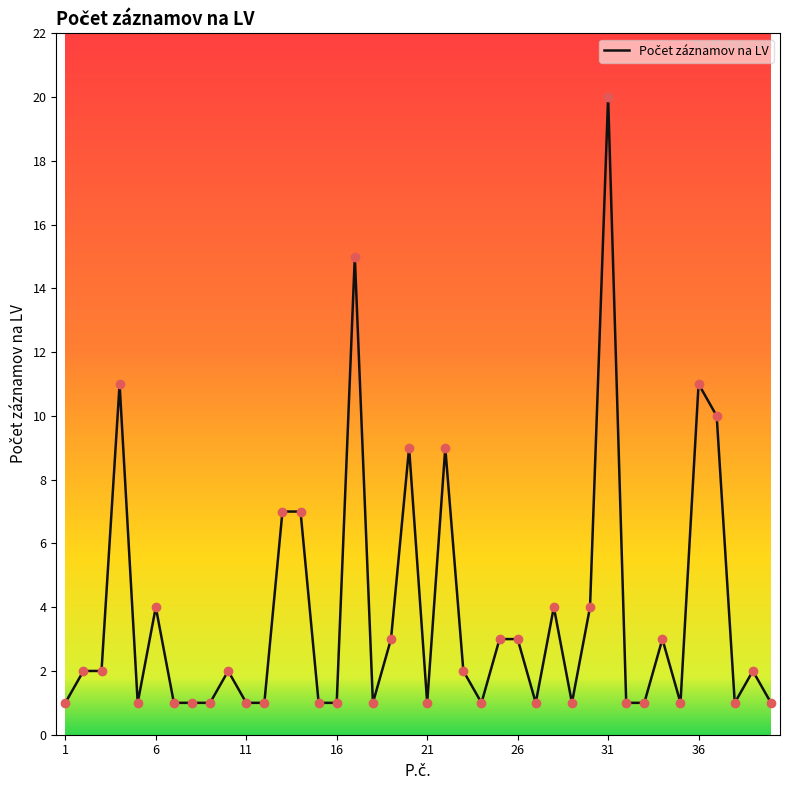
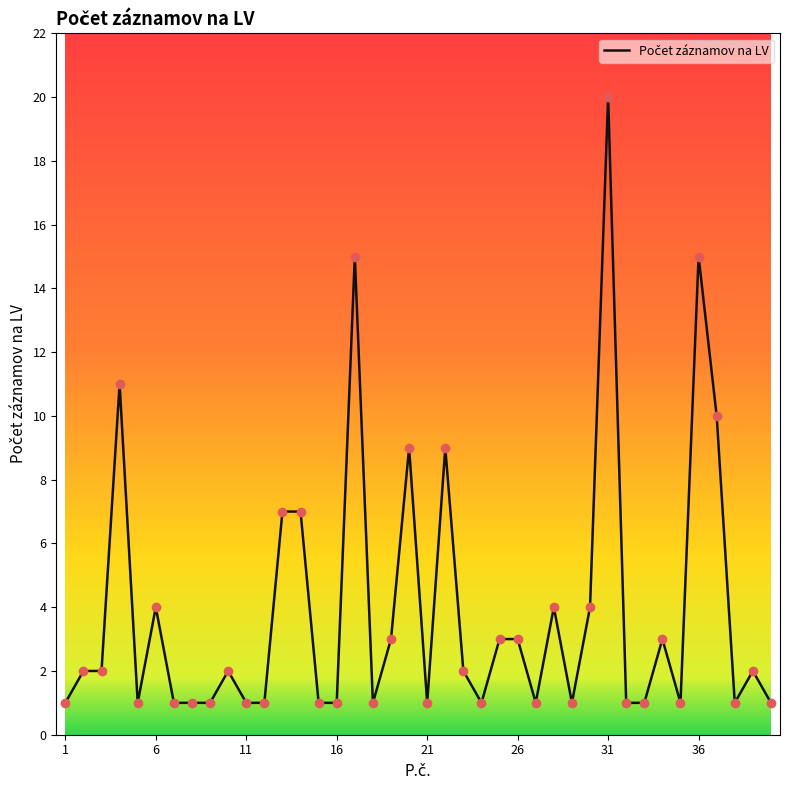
36: 11 -> 15
